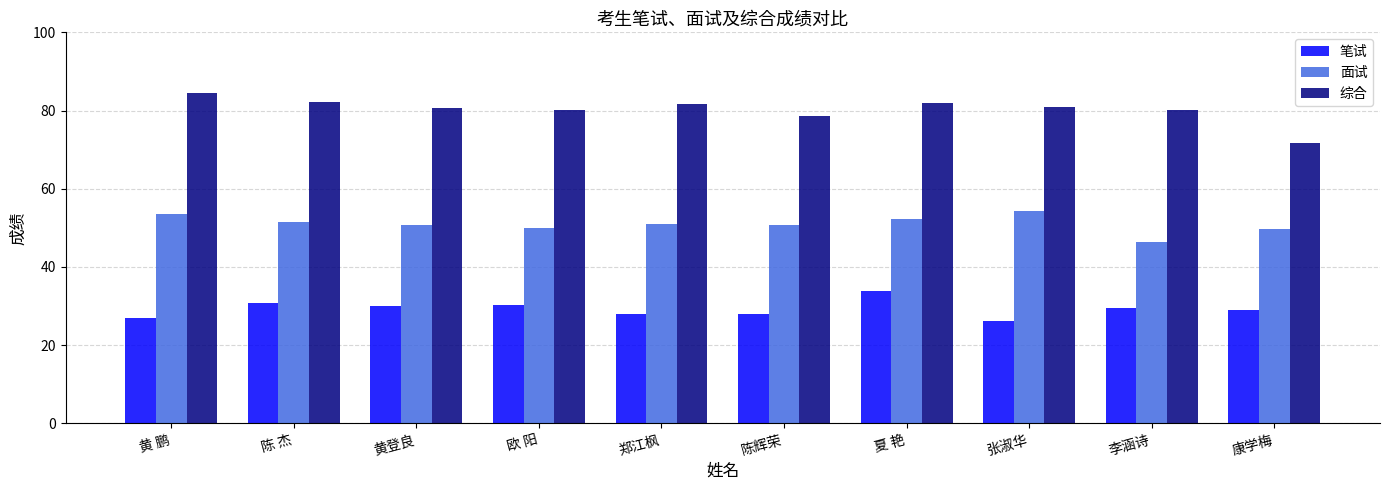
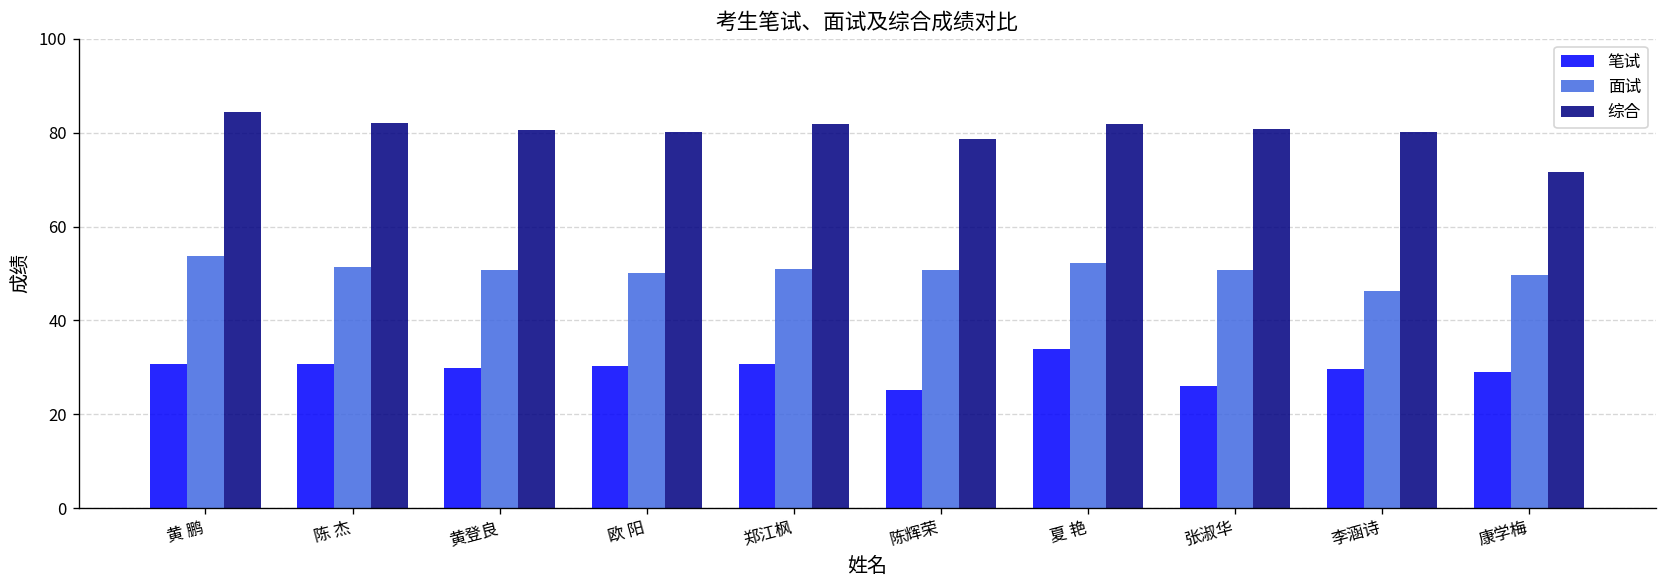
笔试, 黄 鹏: 27 -> 31
笔试, 郑江枫: 28 -> 31
笔试, 陈辉荣: 28 -> 25
面试, 张淑华: 54 -> 51
